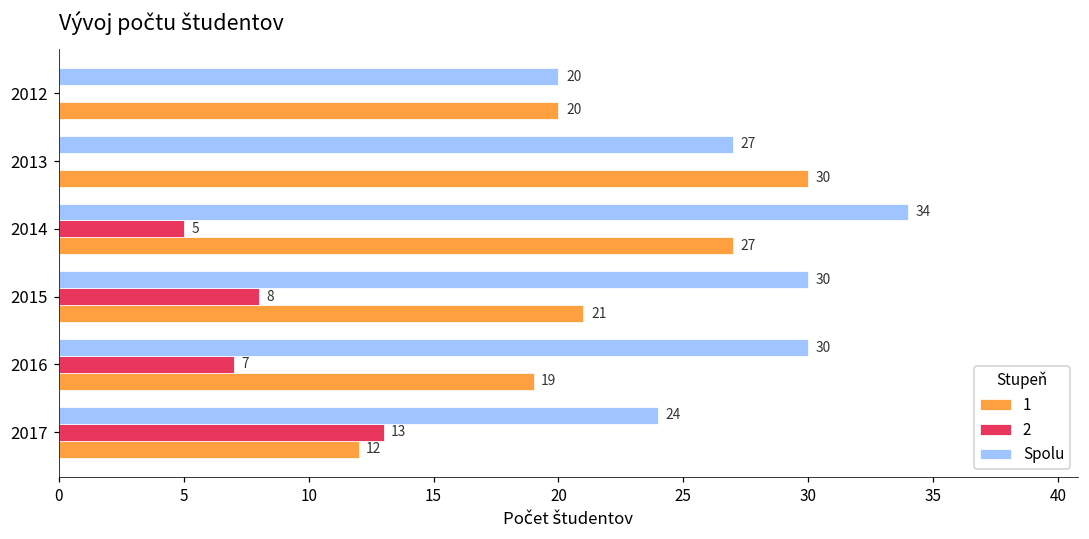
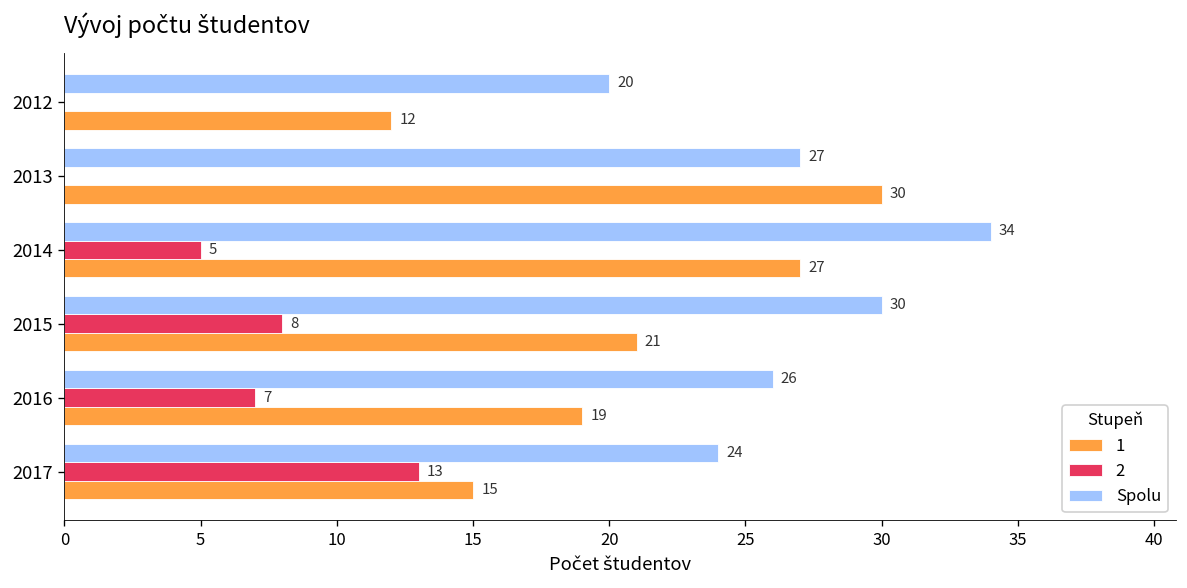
1, 2012: 20 -> 12
Spolu, 2016: 30 -> 26
1, 2017: 12 -> 15
